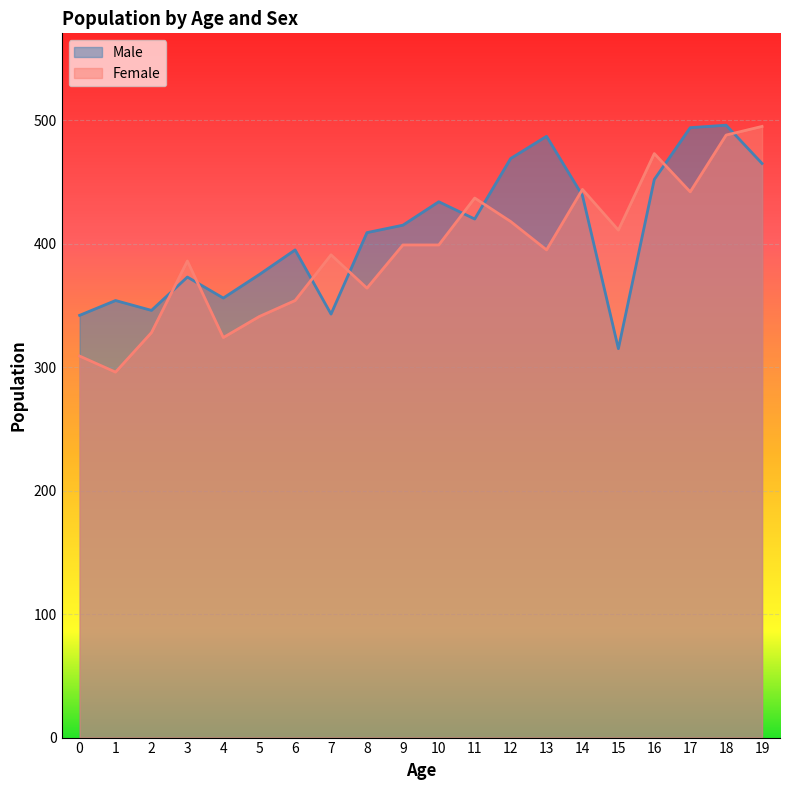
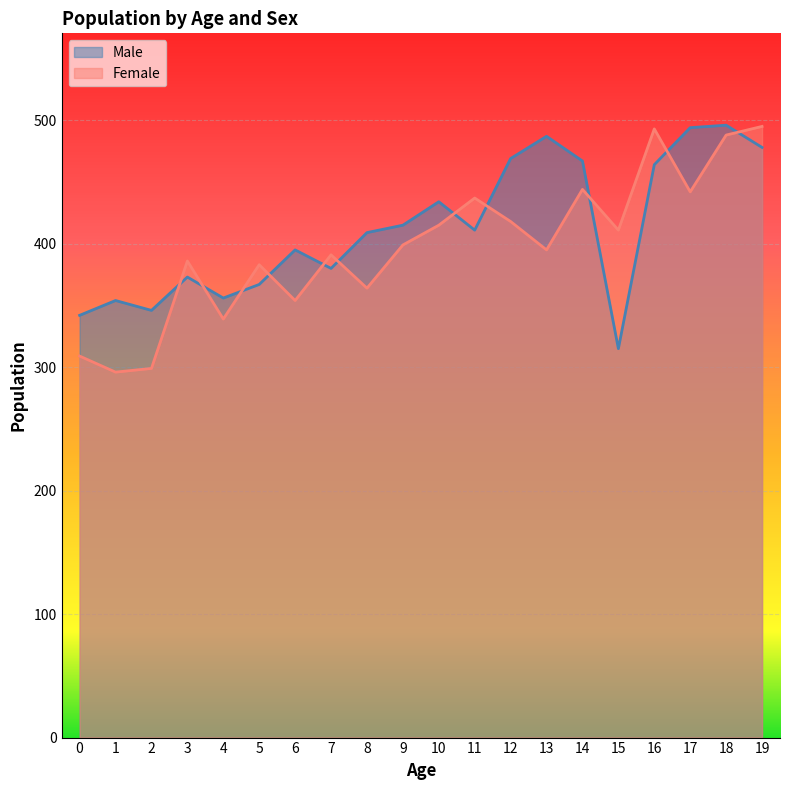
Female, 2: 328 -> 299
Female, 4: 324 -> 339
Male, 5: 375 -> 367
Female, 5: 341 -> 383
Male, 7: 343 -> 380
Female, 10: 399 -> 415
Male, 11: 420 -> 411
Male, 14: 439 -> 467
Male, 16: 452 -> 464
Female, 16: 473 -> 493
Male, 19: 465 -> 478
